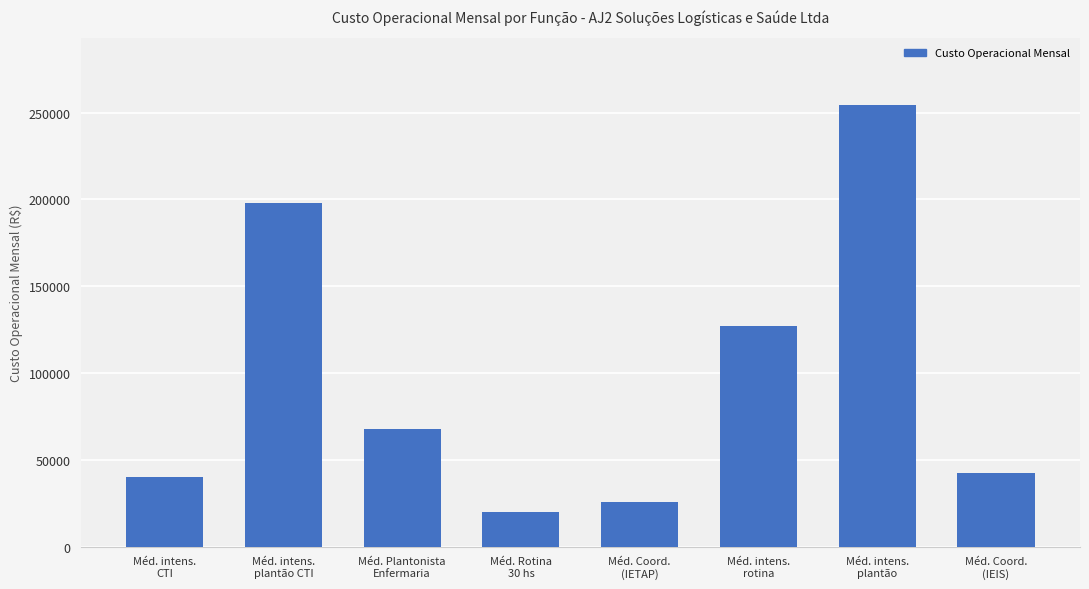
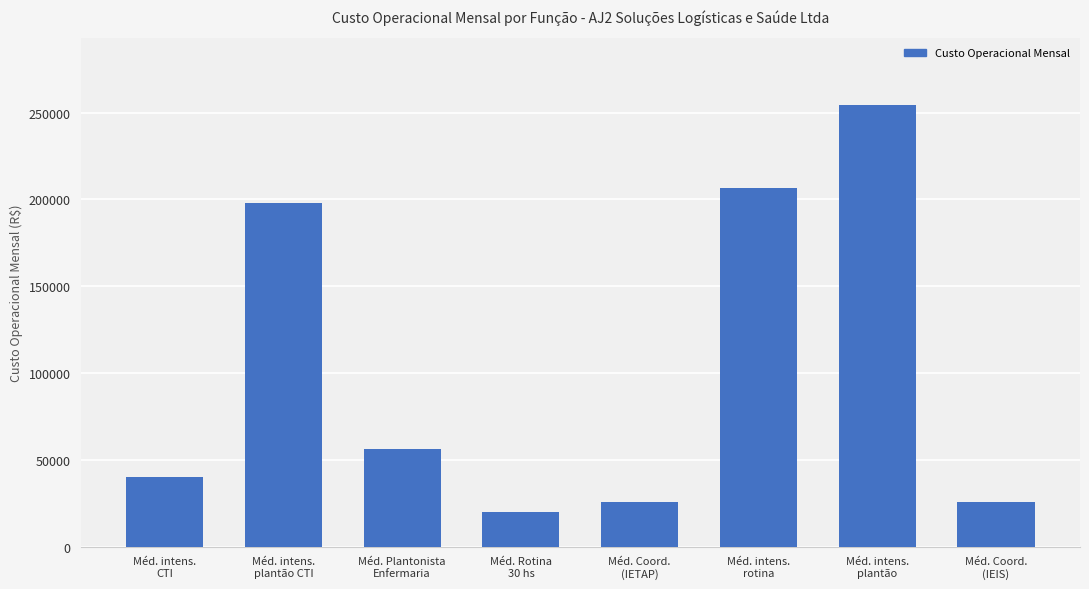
Méd. Plantonista Enfermaria: 68000 -> 56000
Méd. intens. rotina: 127000 -> 207000
Méd. Coord. (IEIS): 43000 -> 26000
